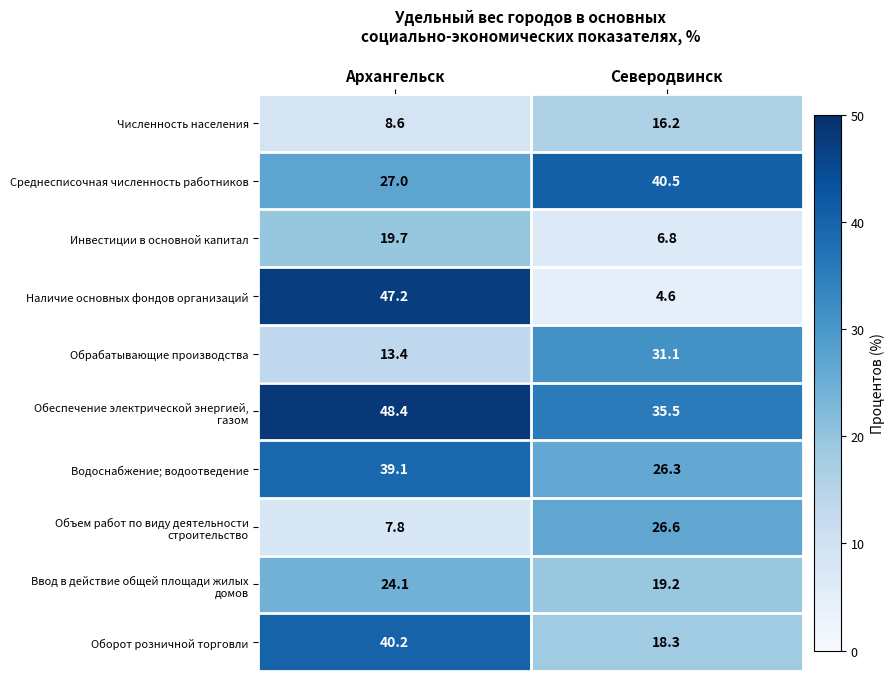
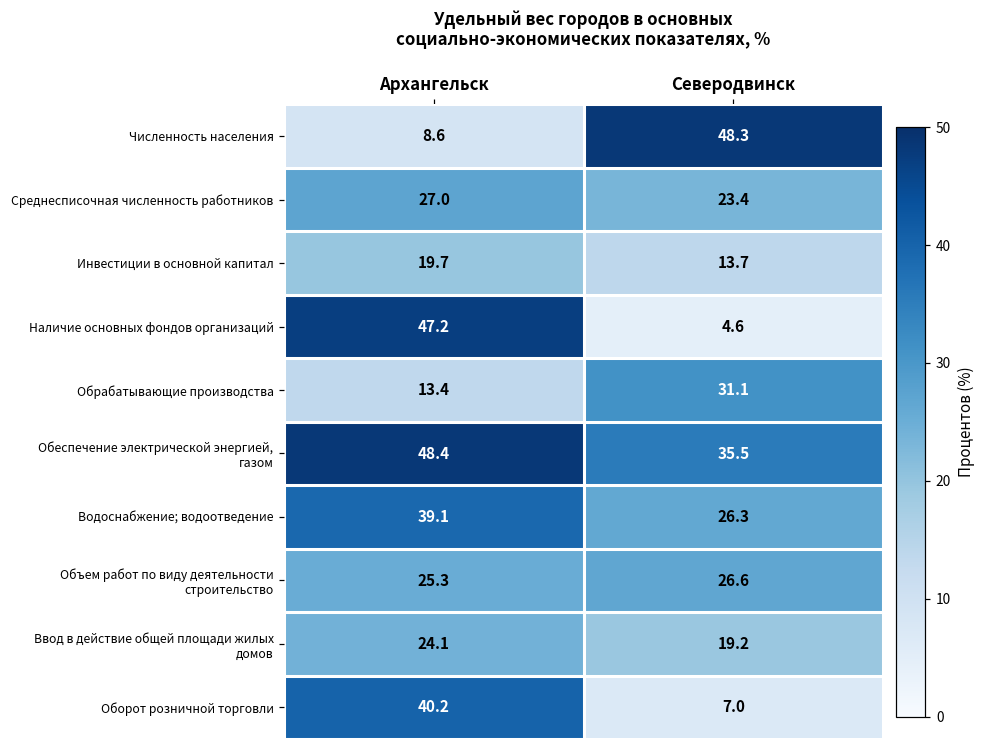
Численность населения, Северодвинск: 16.2 -> 48.3
Среднесписочная численность работников, Северодвинск: 40.5 -> 23.4
Инвестиции в основной капитал, Северодвинск: 6.8 -> 13.7
Объем работ по виду деятельности строительство, Архангельск: 7.8 -> 25.3
Оборот розничной торговли, Северодвинск: 18.3 -> 7.0
